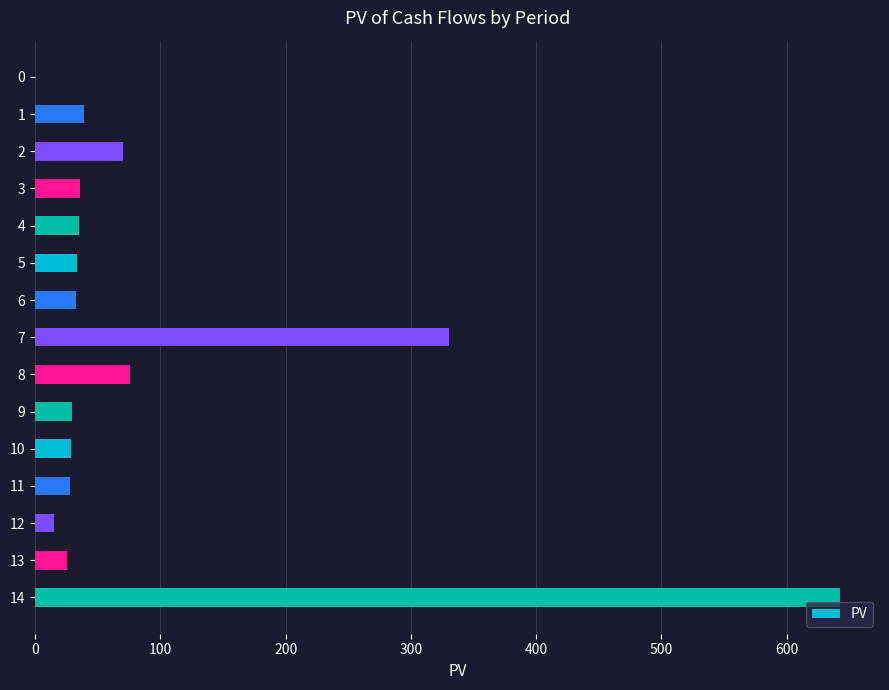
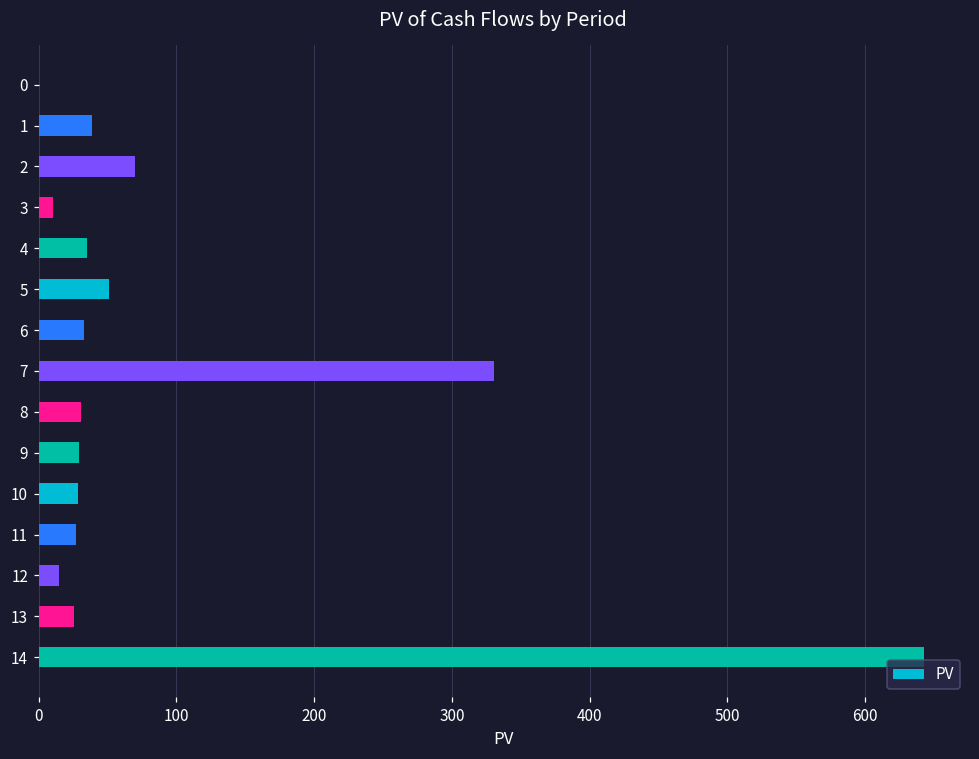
3: 36 -> 10
5: 34 -> 51
8: 76 -> 30
